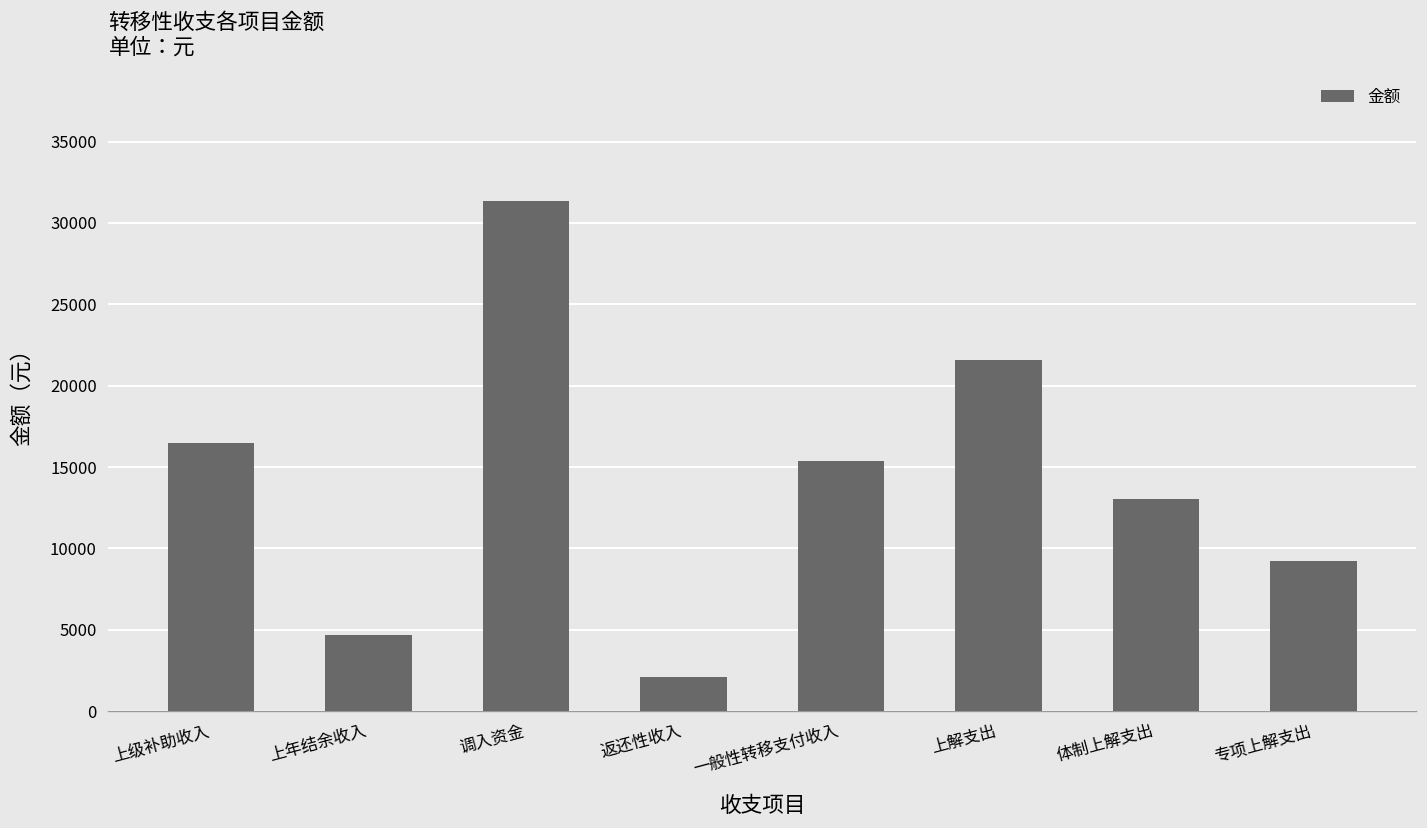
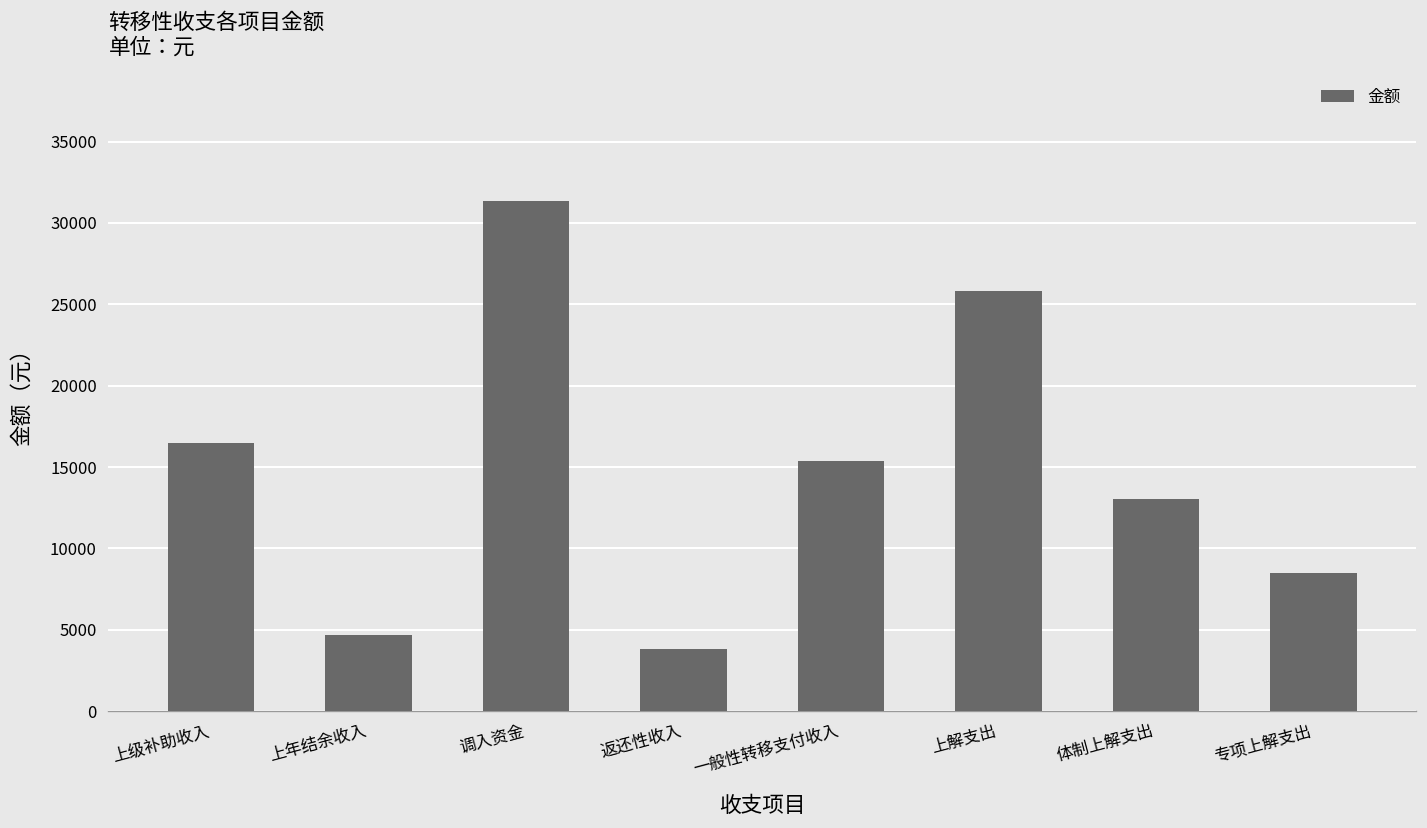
返还性收入: 2100 -> 3800
上解支出: 21600 -> 25800
专项上解支出: 9200 -> 8500
